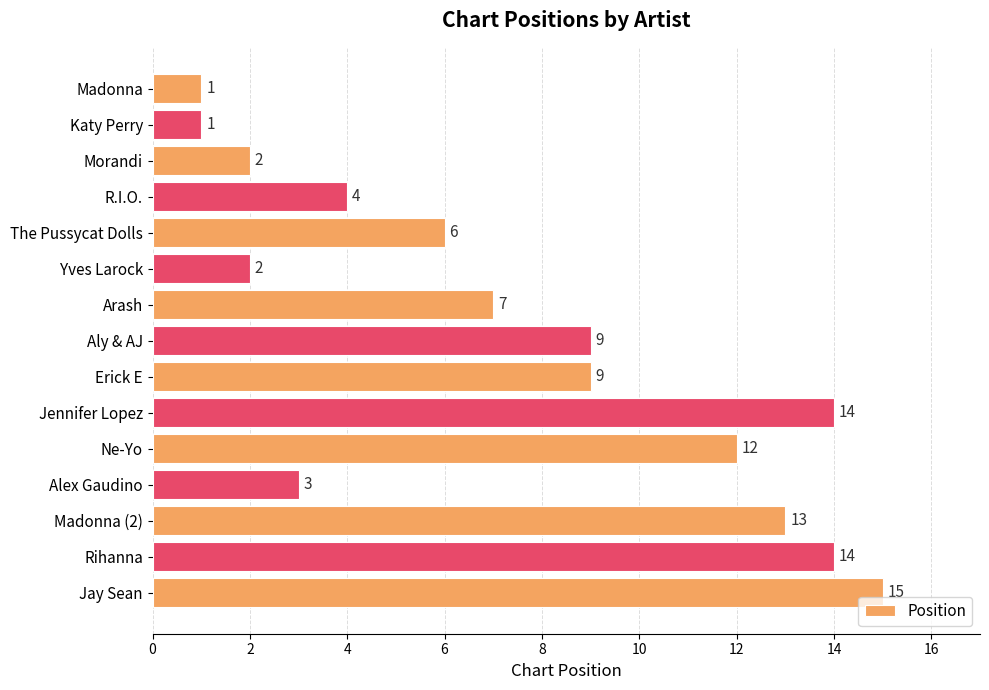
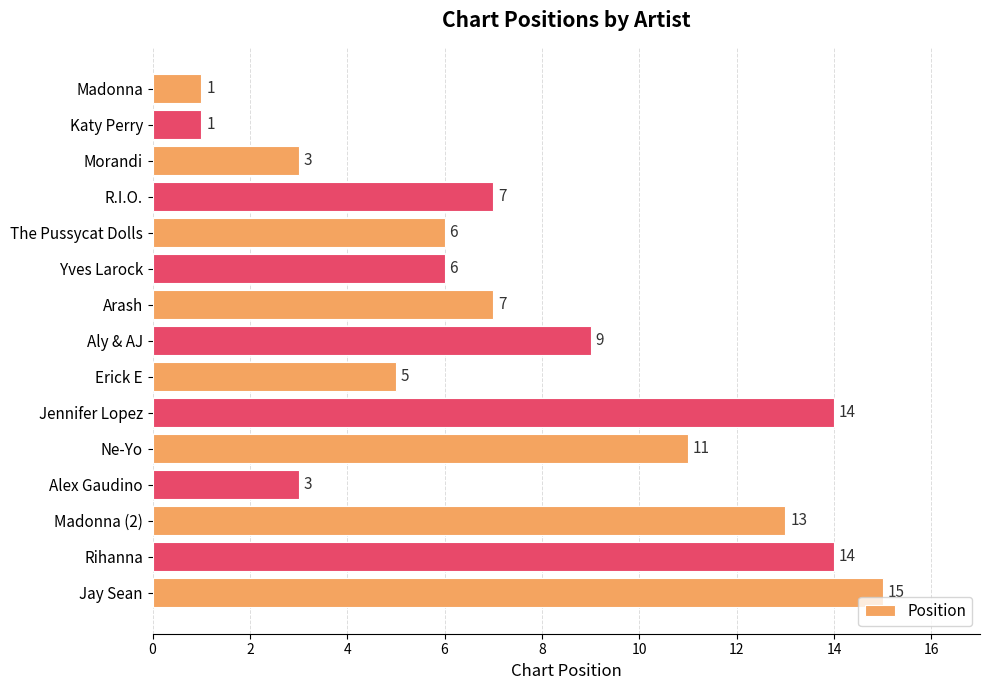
Morandi: 2 -> 3
R.I.O.: 4 -> 7
Yves Larock: 2 -> 6
Erick E: 9 -> 5
Ne-Yo: 12 -> 11
